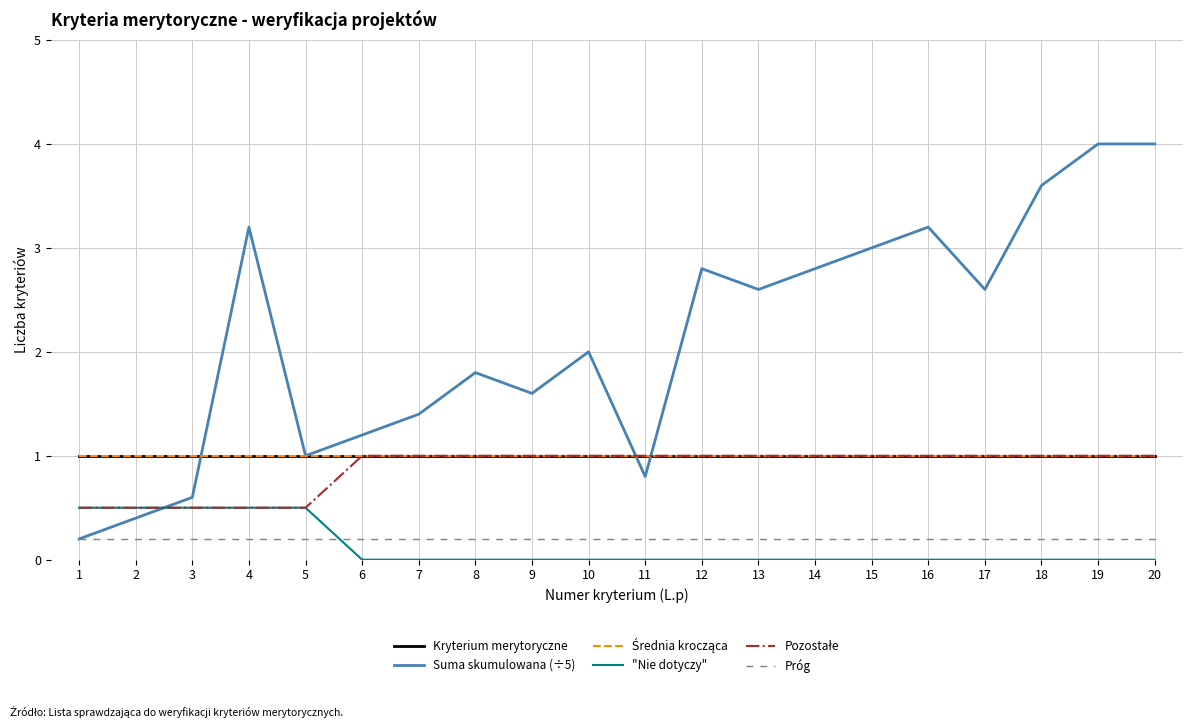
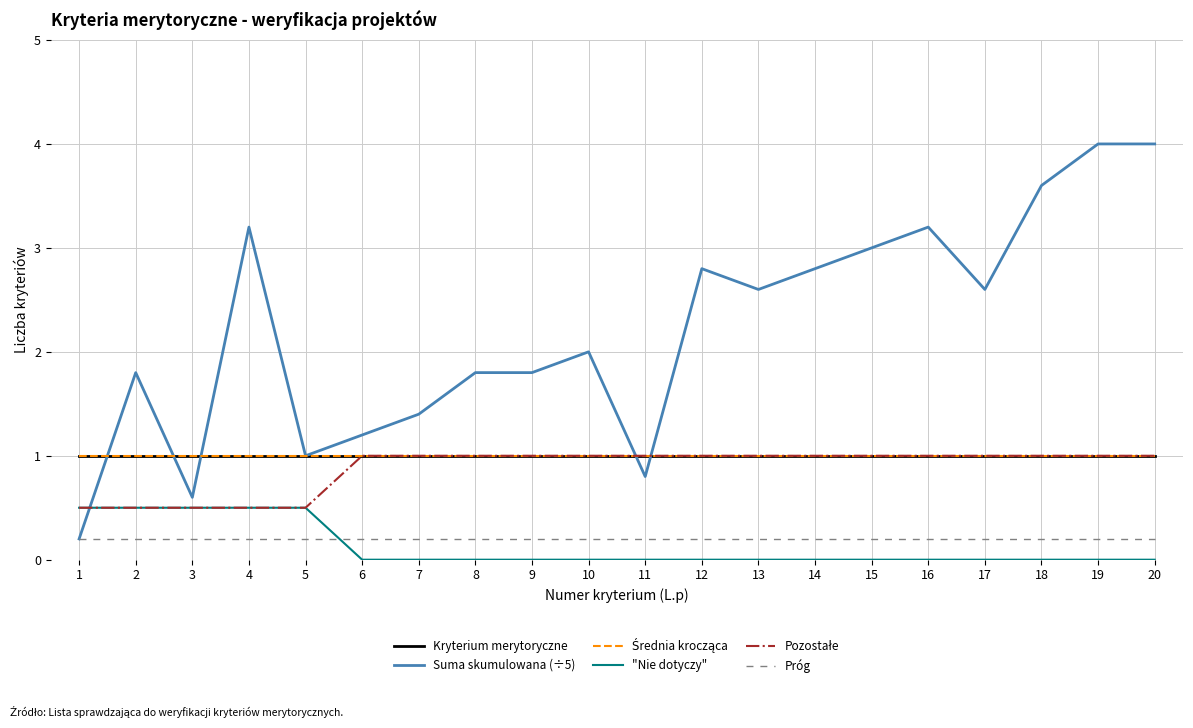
Suma skumulowana (÷5), 2: 0.40 -> 1.80
Suma skumulowana (÷5), 9: 1.60 -> 1.80
